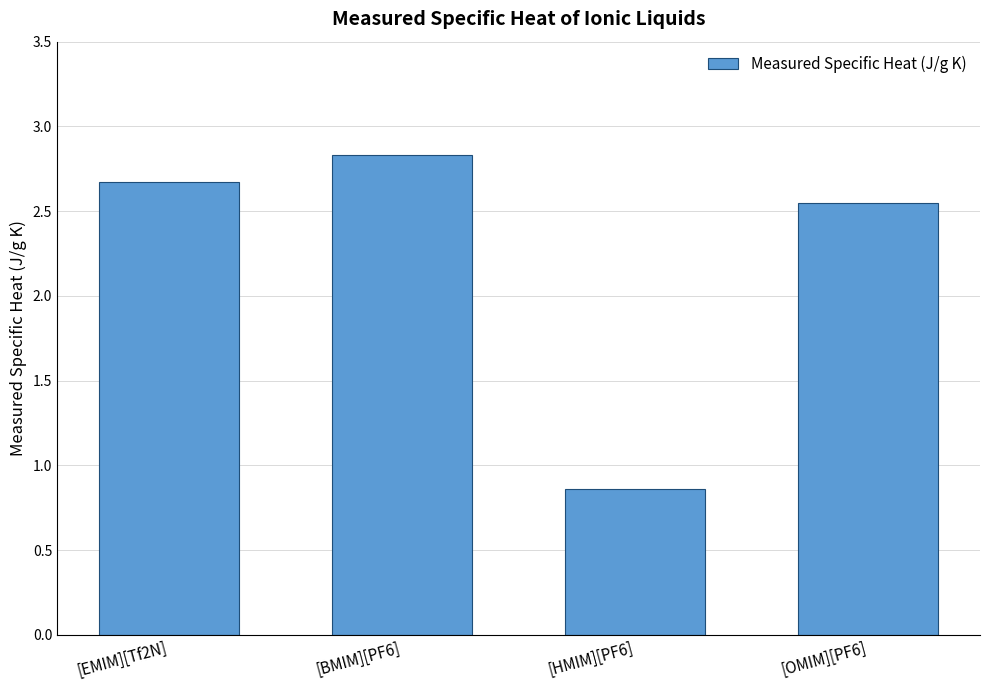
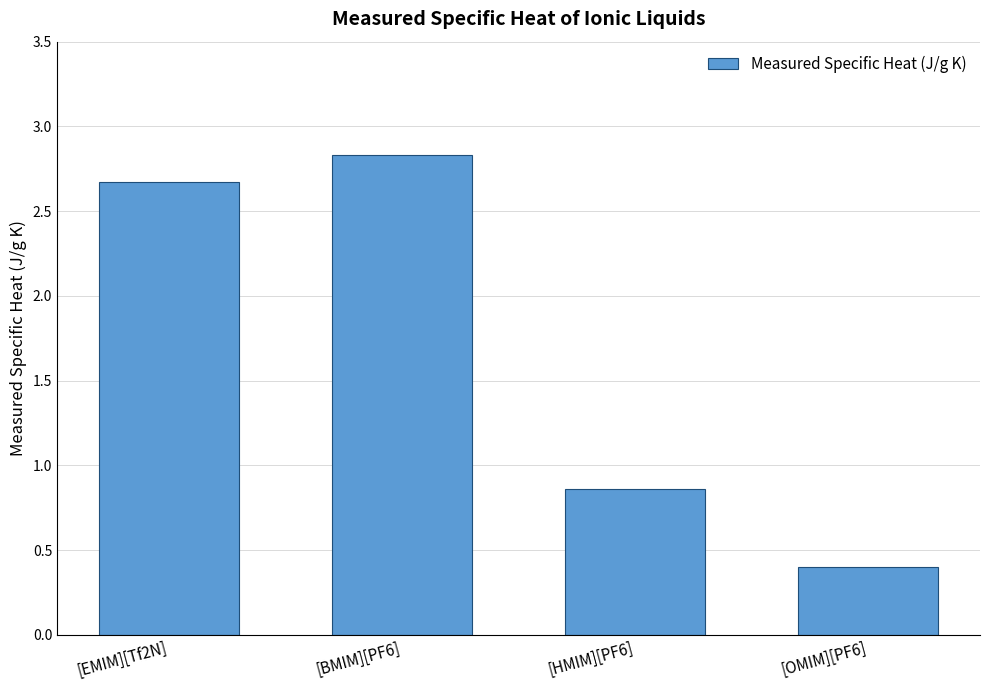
[OMIM][PF6]: 2.55 -> 0.40
